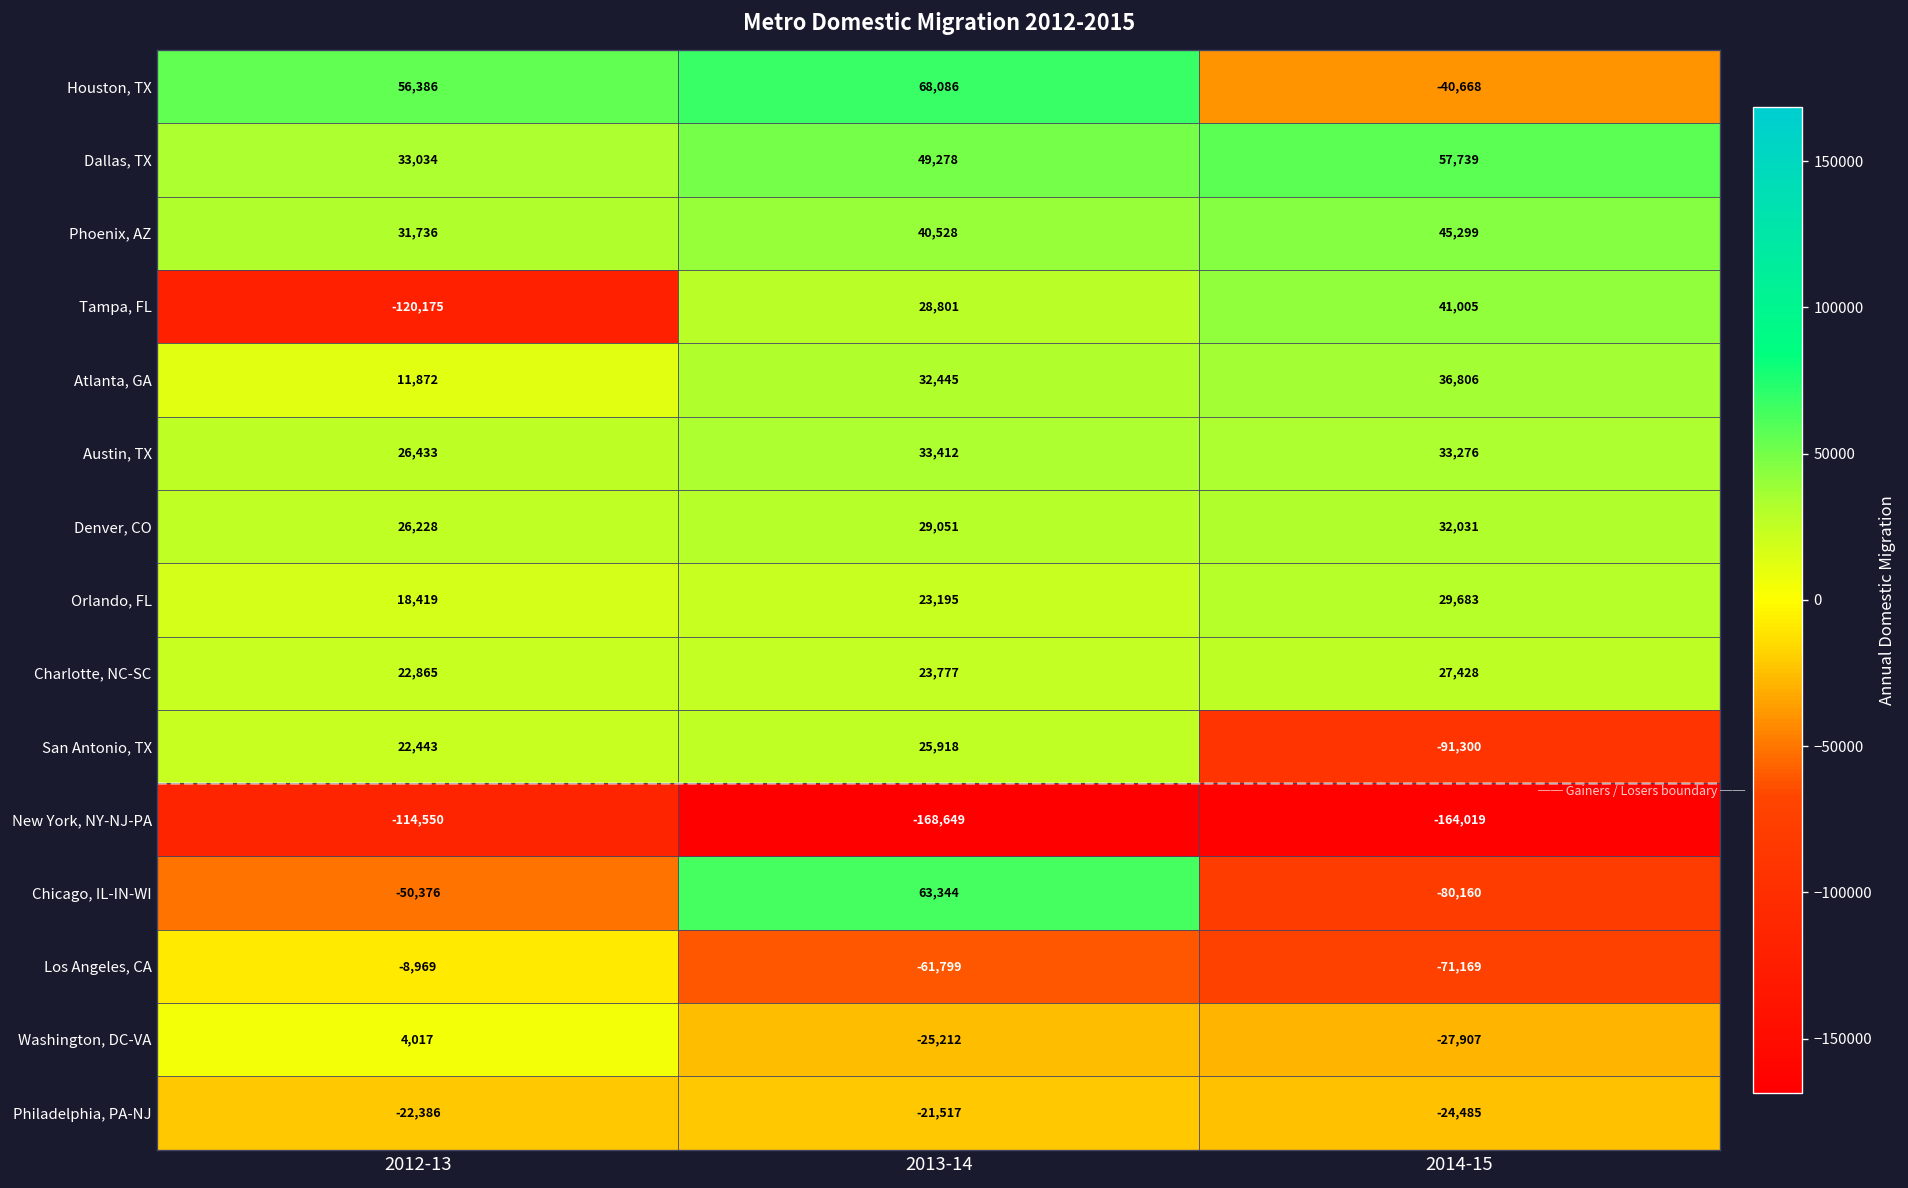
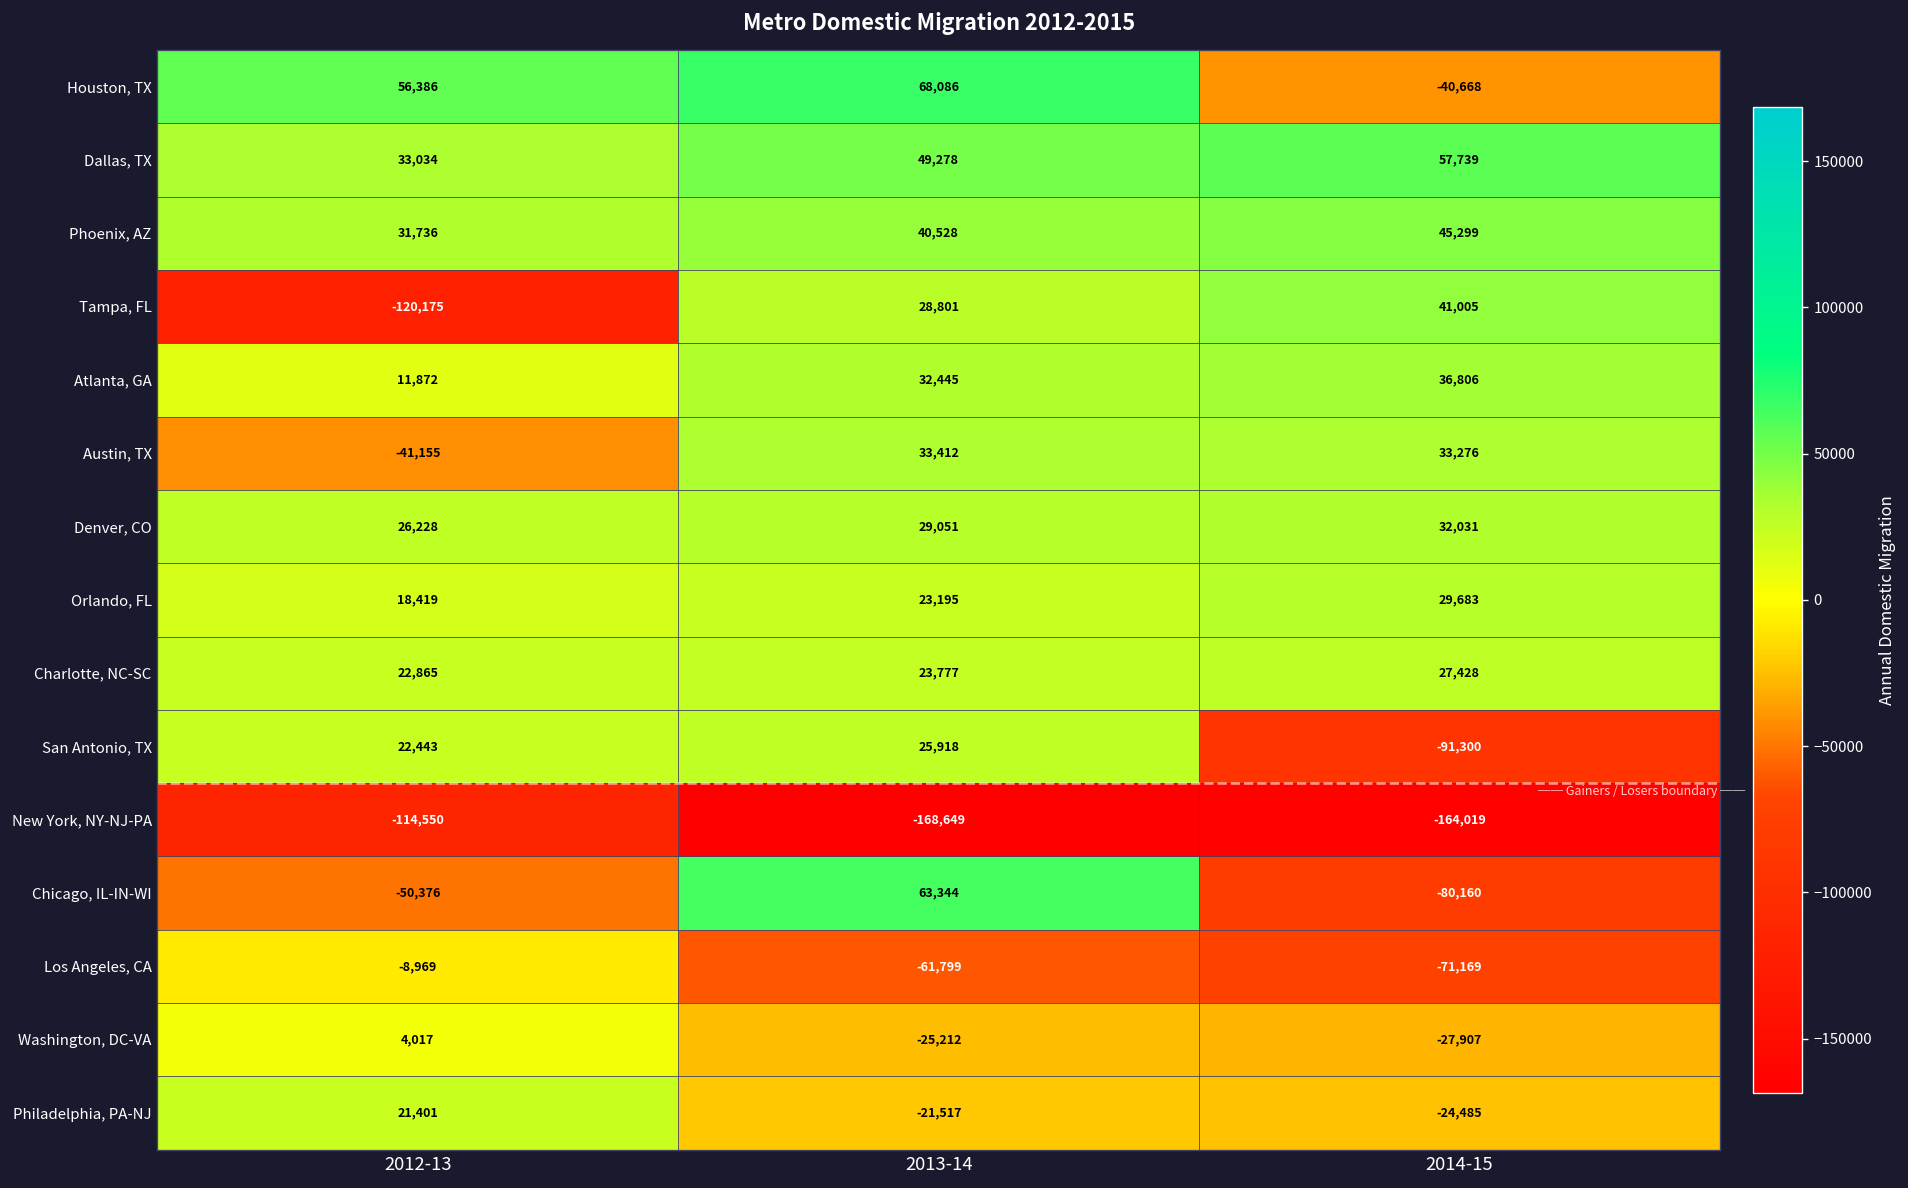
Austin, TX, 2012-13: 26,433 -> -41,155
Philadelphia, PA-NJ, 2012-13: -22,386 -> 21,401
